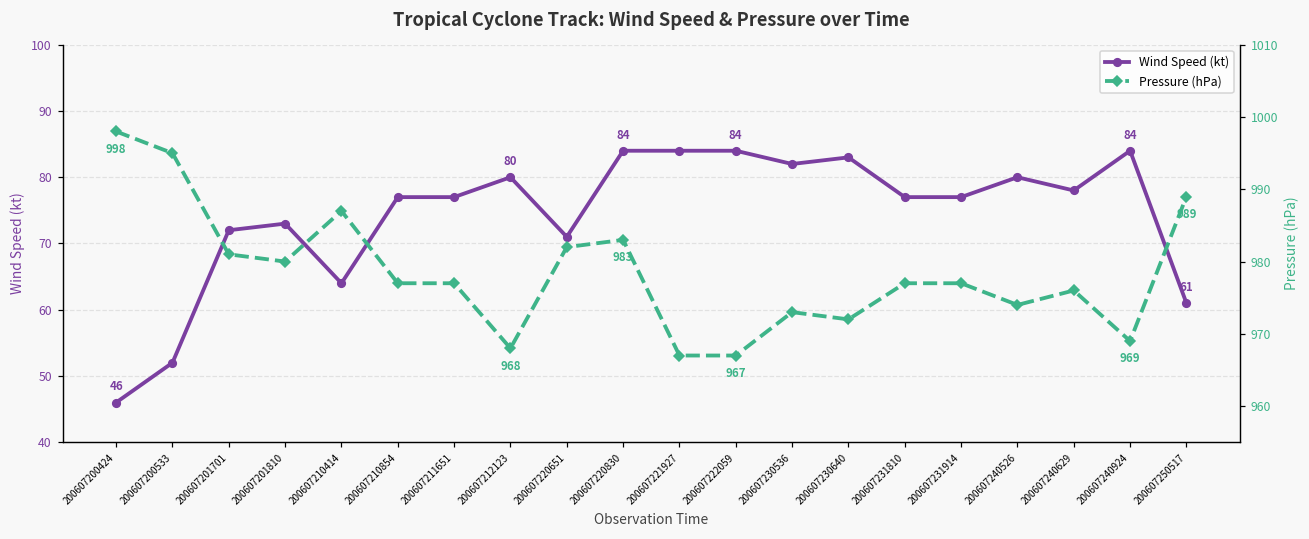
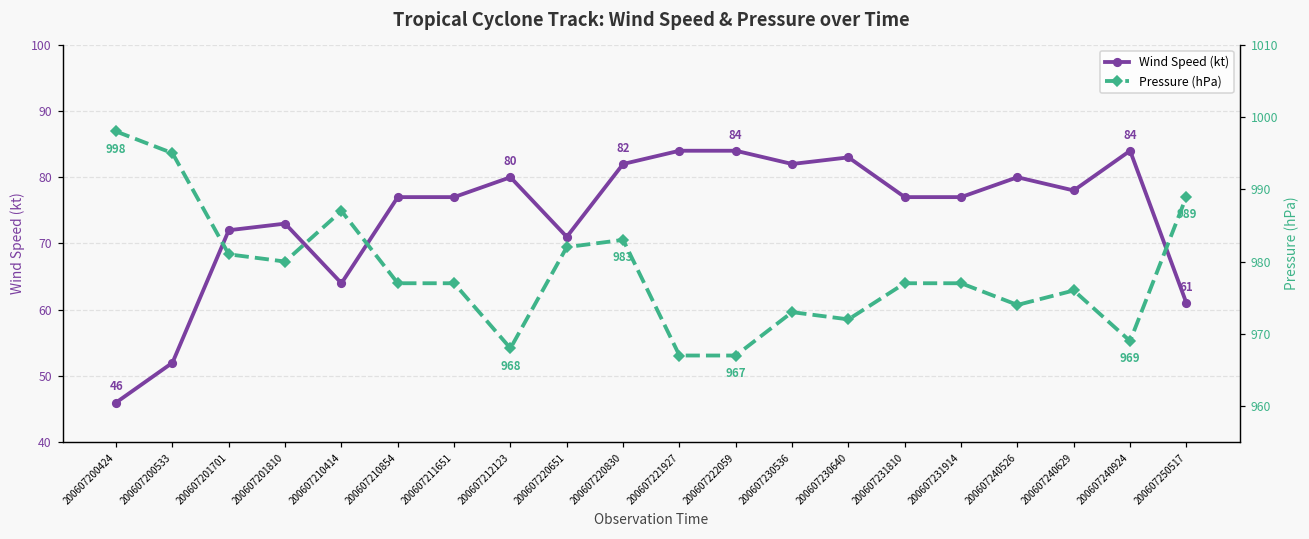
Wind Speed (kt), 200607220830: 84 -> 82
